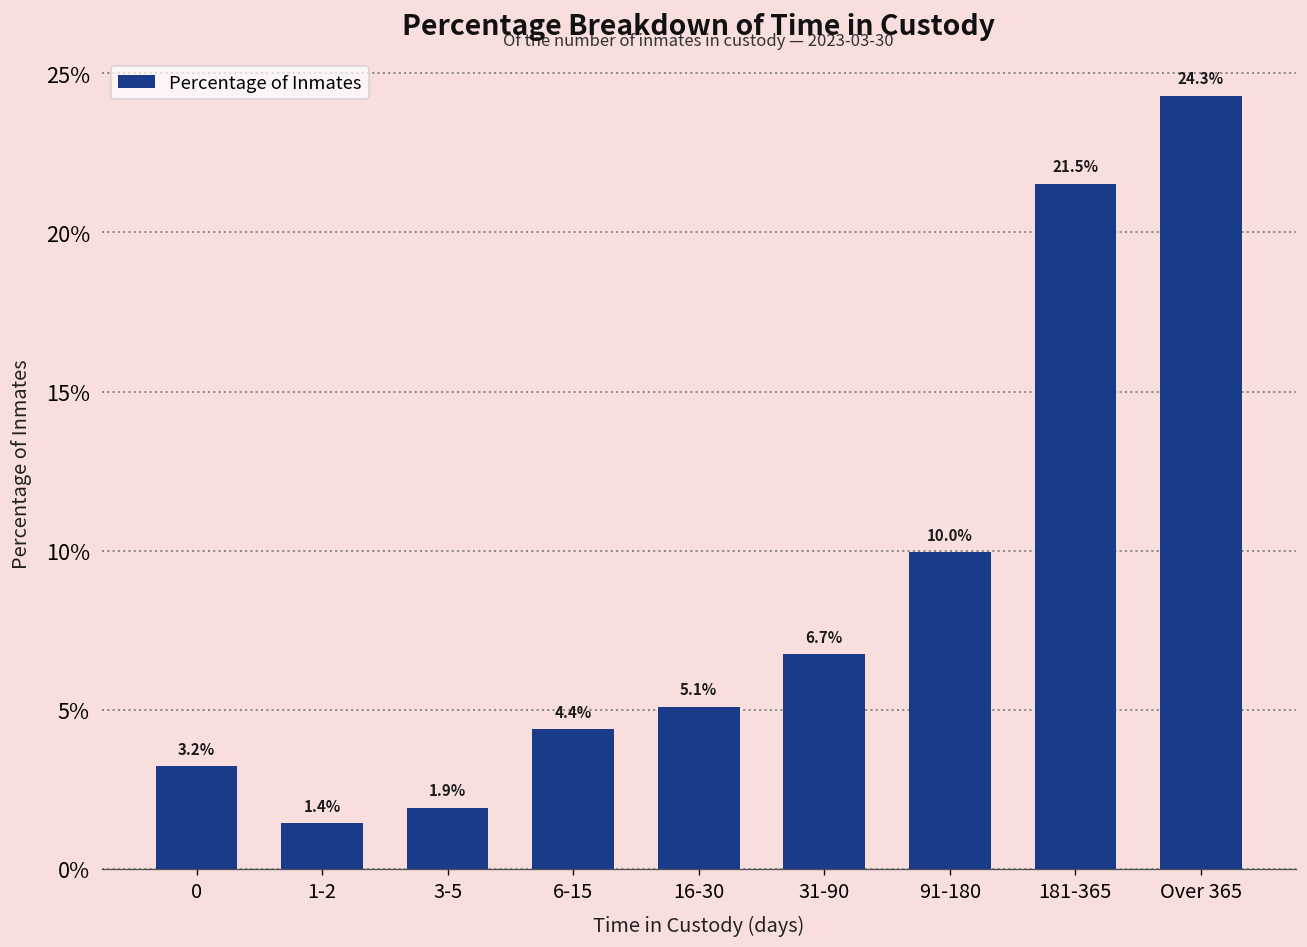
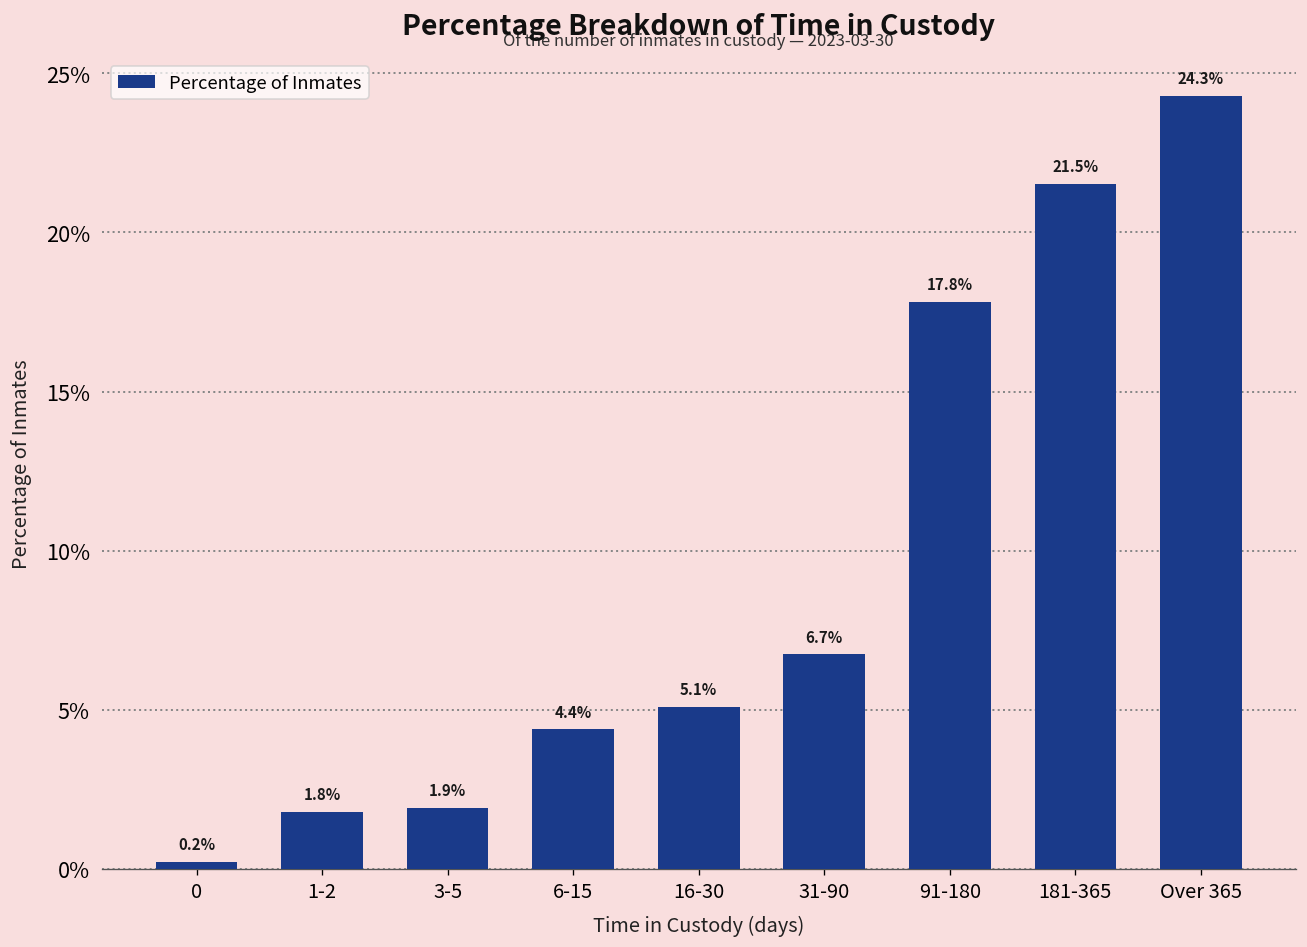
0: 3.2% -> 0.2%
1-2: 1.4% -> 1.8%
91-180: 10.0% -> 17.8%
